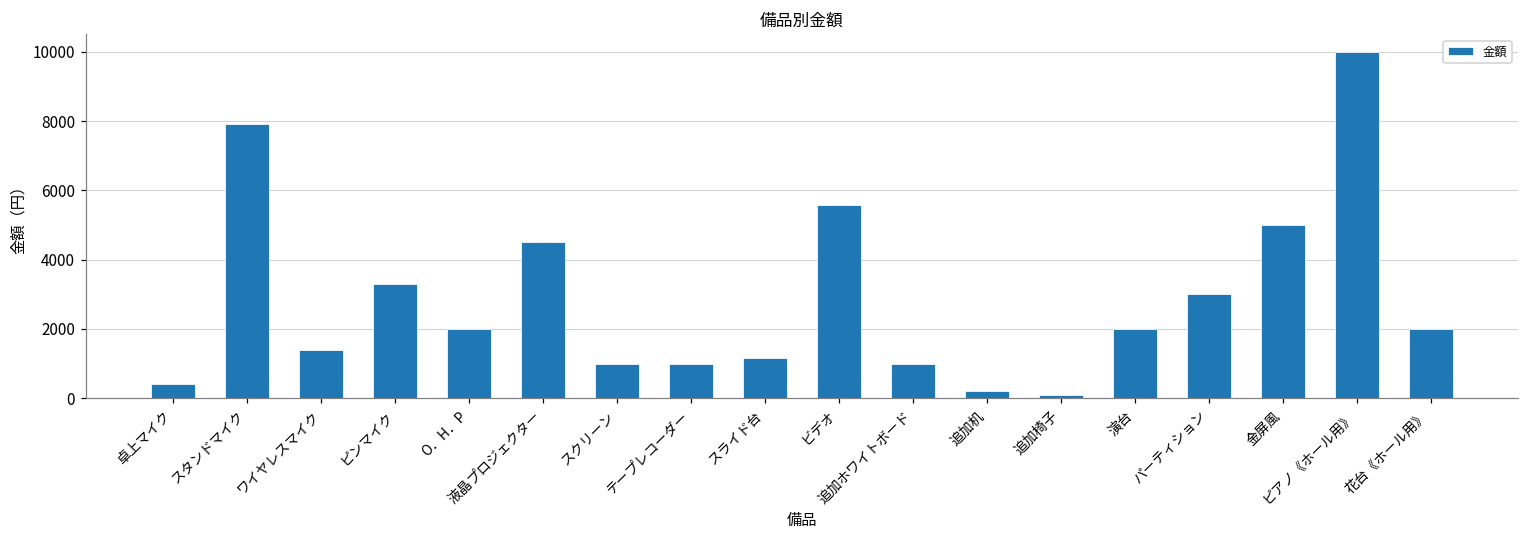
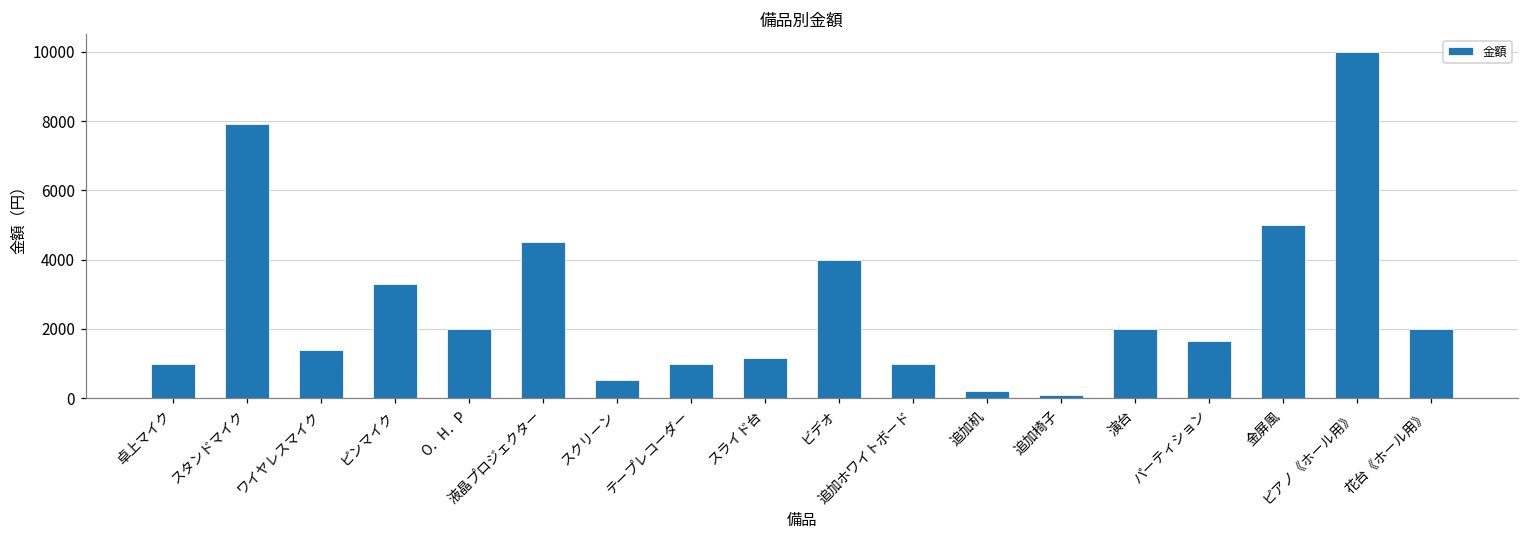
卓上マイク: 400 -> 1000
スクリーン: 1000 -> 500
ビデオ: 5600 -> 4000
パーティション: 3000 -> 1600
